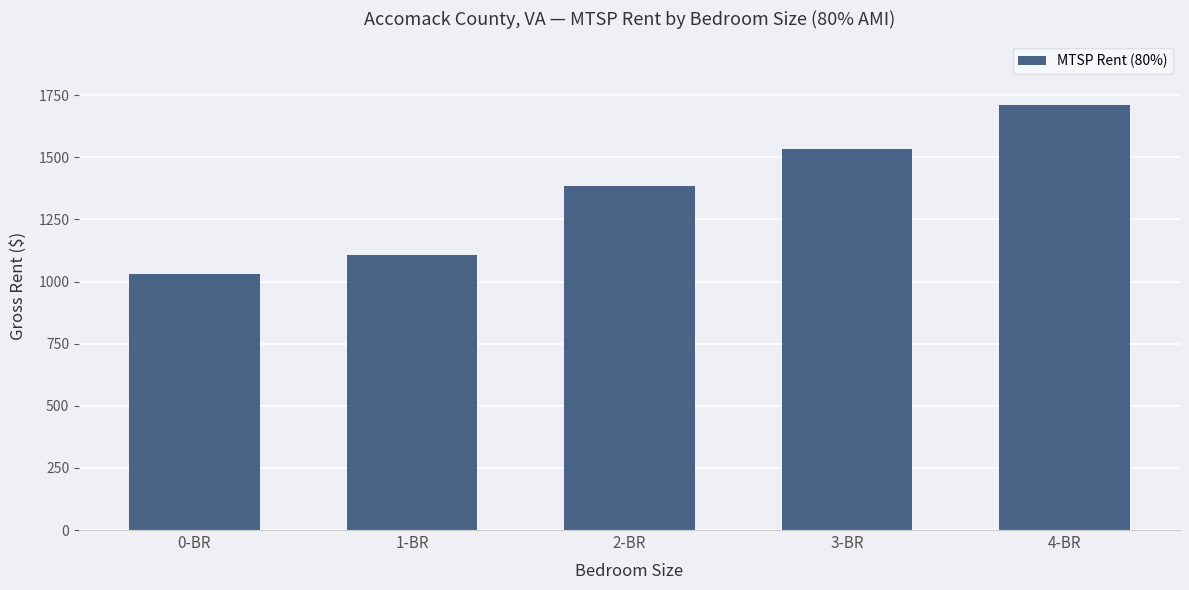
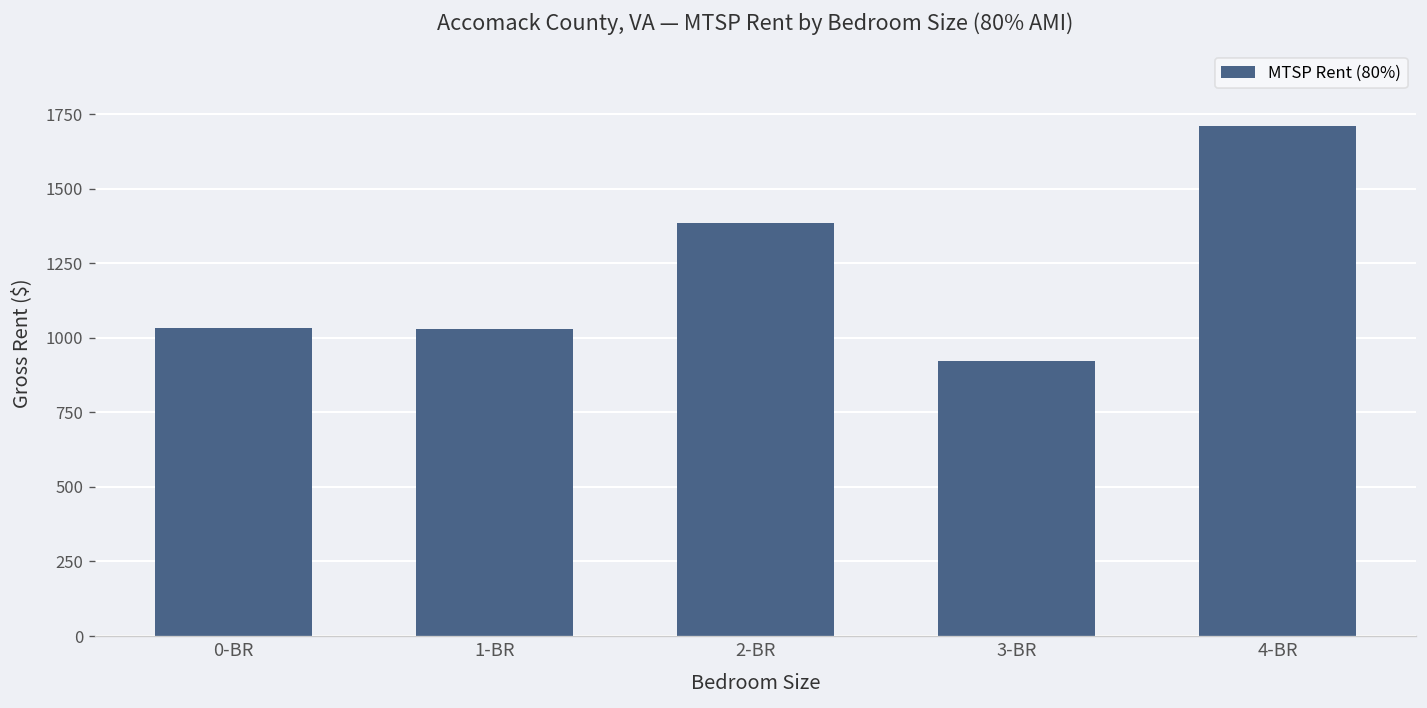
1-BR: 1110 -> 1030
3-BR: 1530 -> 920
